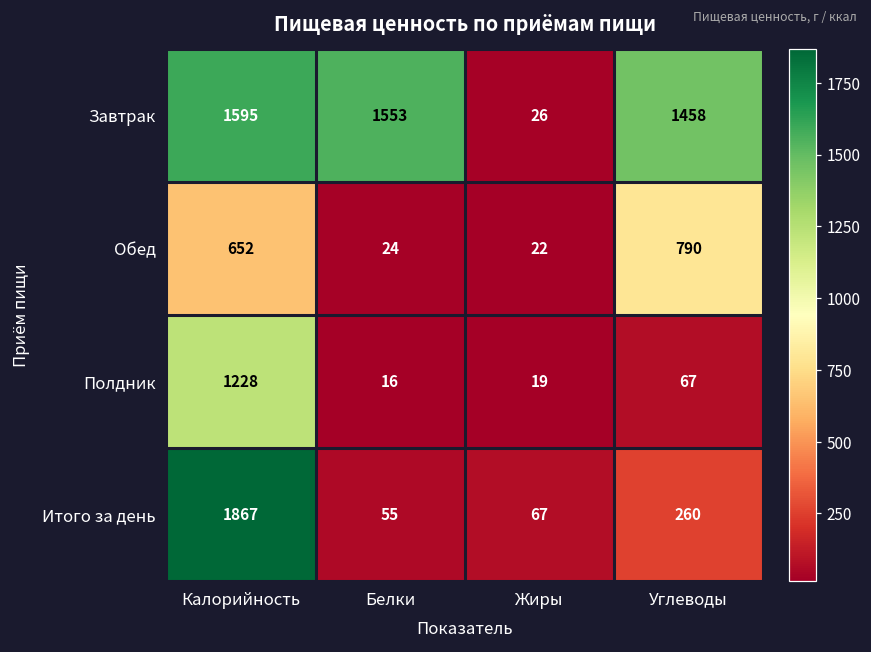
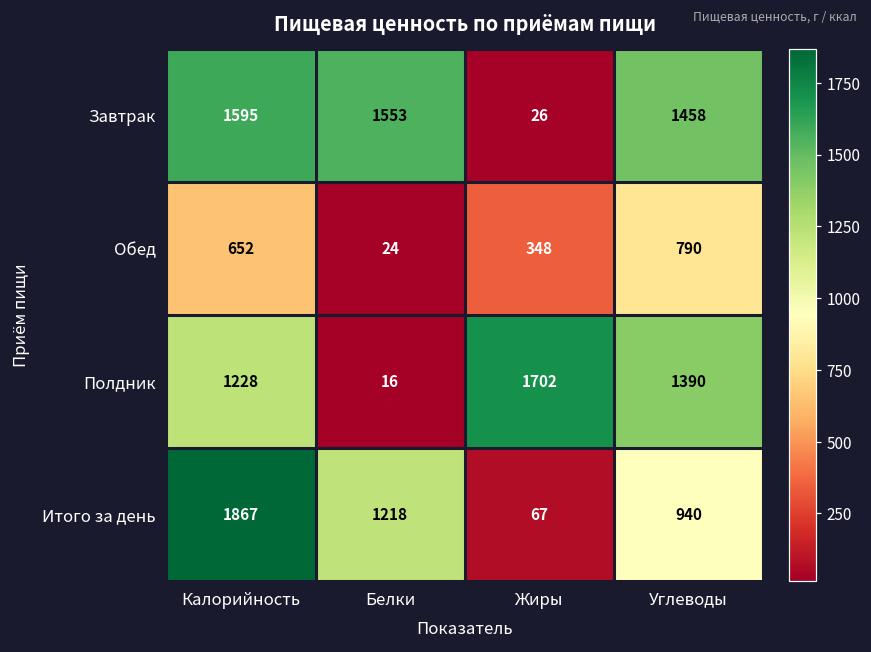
Обед, Жиры: 22 -> 348
Полдник, Жиры: 19 -> 1702
Полдник, Углеводы: 67 -> 1390
Итого за день, Белки: 55 -> 1218
Итого за день, Углеводы: 260 -> 940
